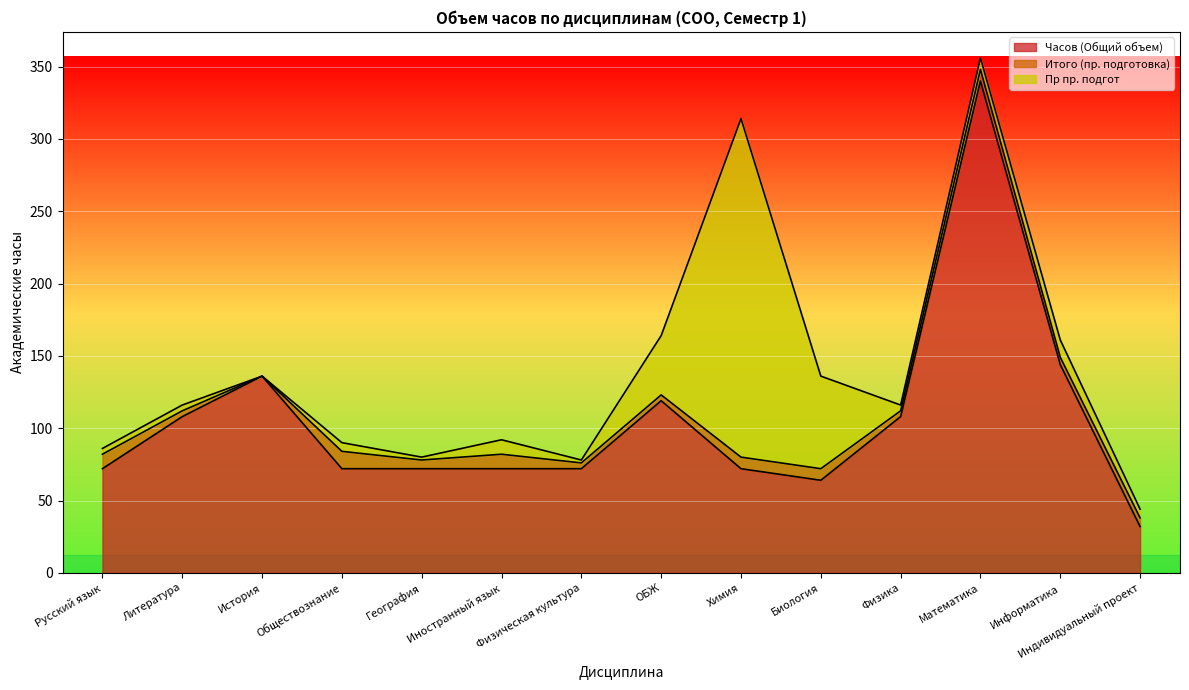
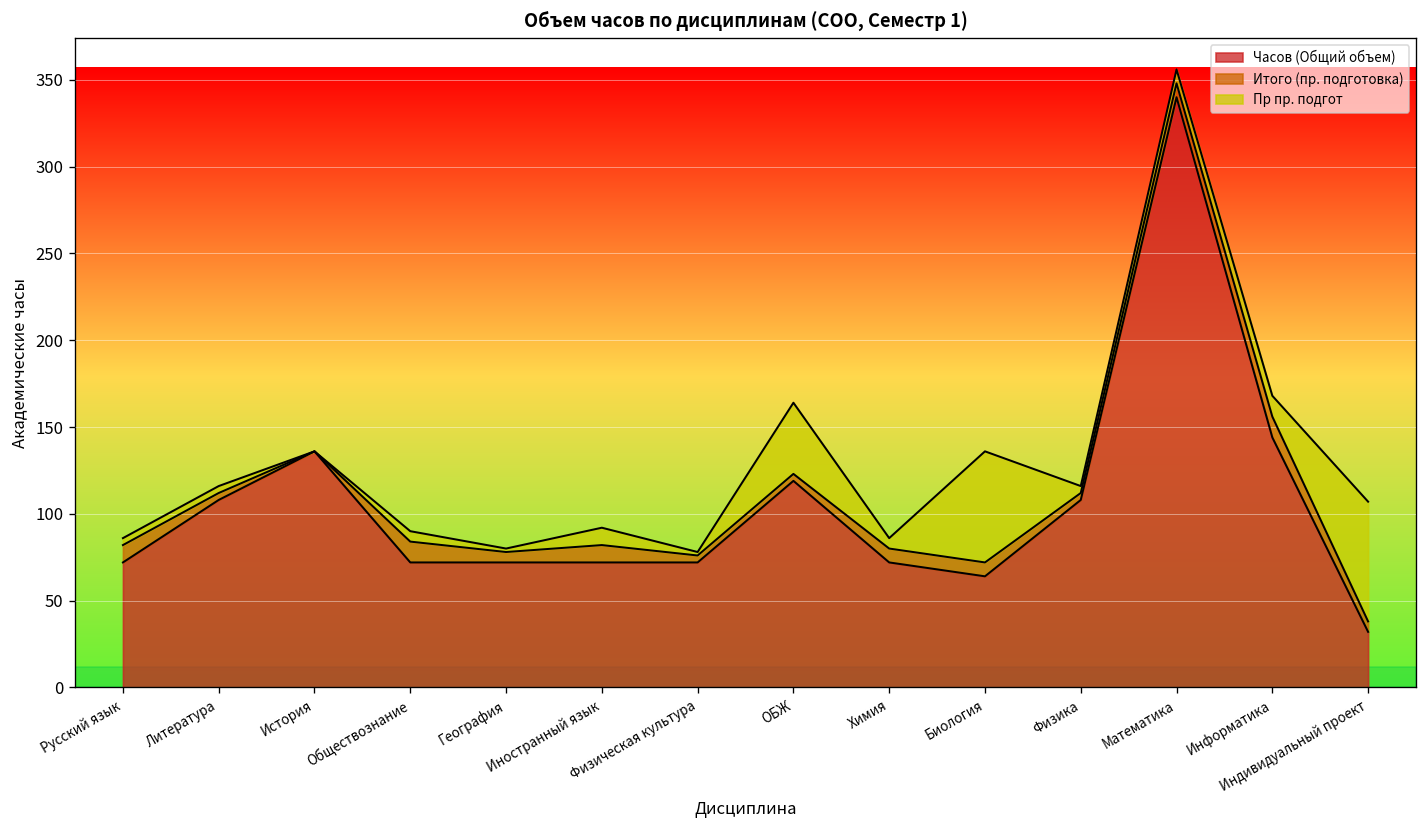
Пр пр. подгот, Химия: 234 -> 6
Итого (пр. подготовка), Информатика: 5 -> 12
Пр пр. подгот, Индивидуальный проект: 6 -> 69
